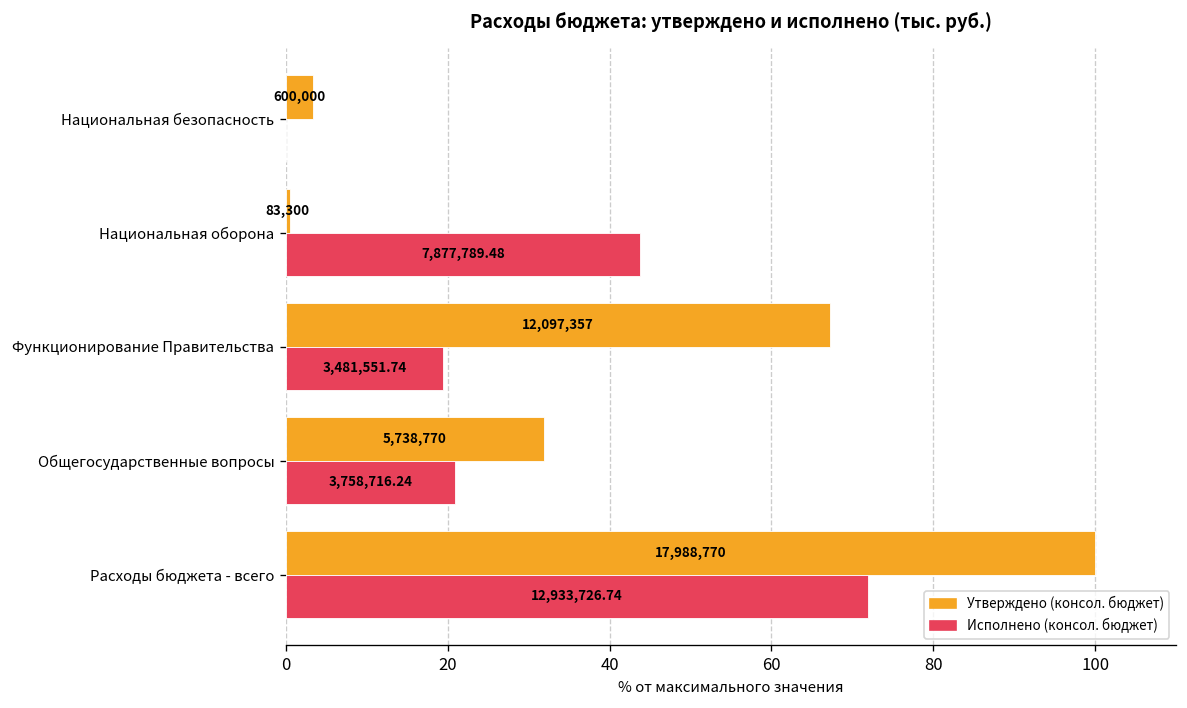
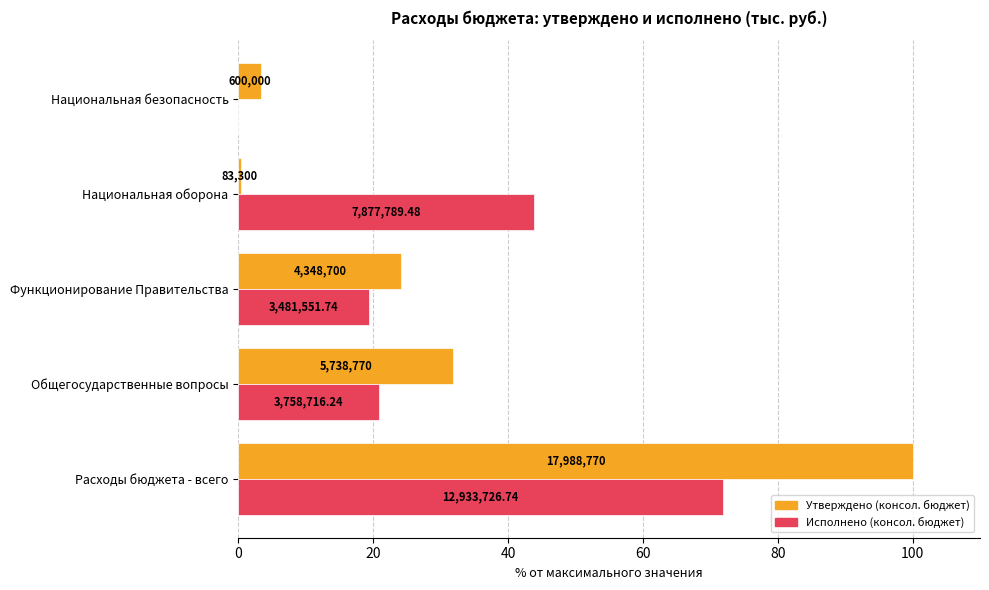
Утверждено (консол. бюджет), Функционирование Правительства: 12,097,357 -> 4,348,700
